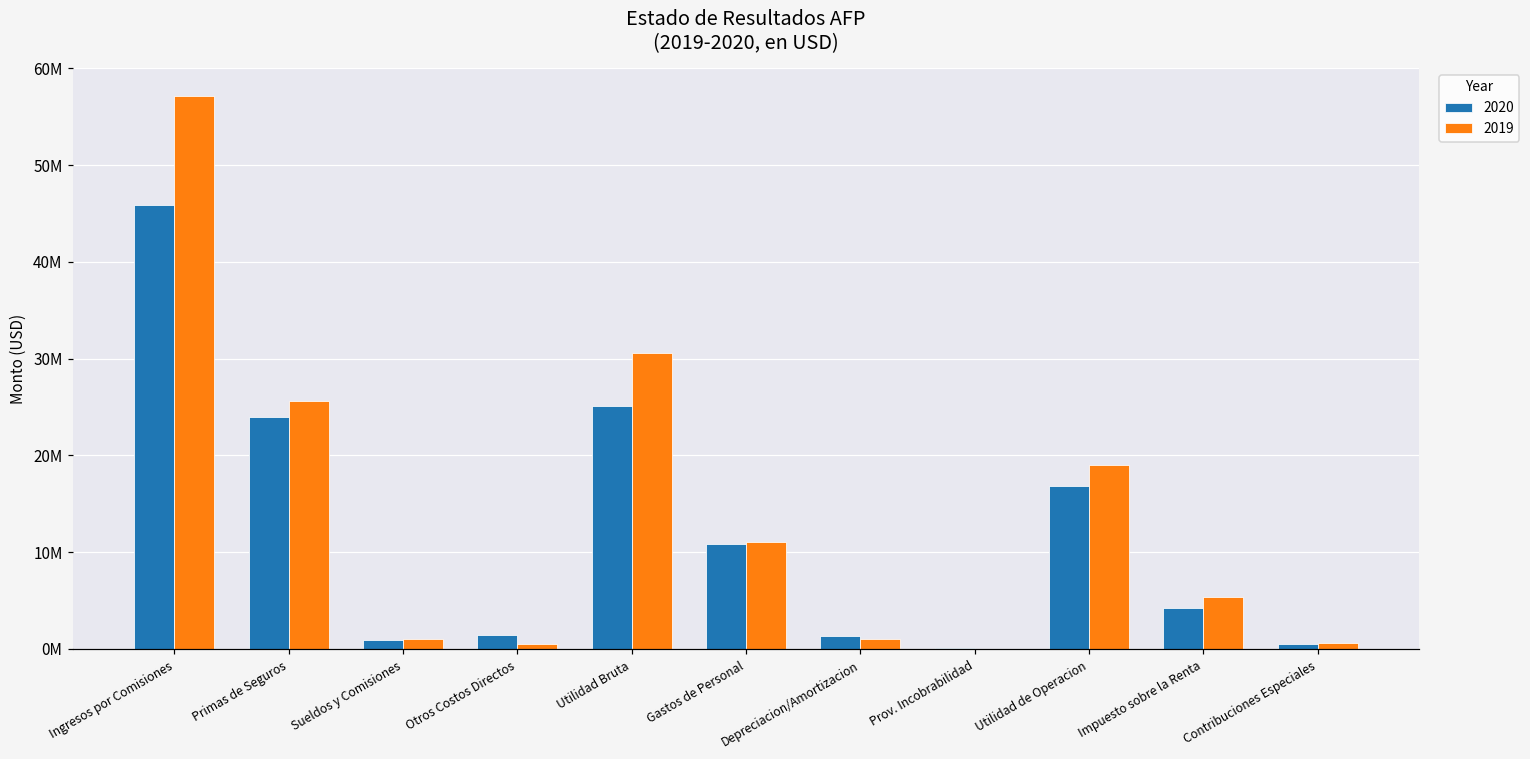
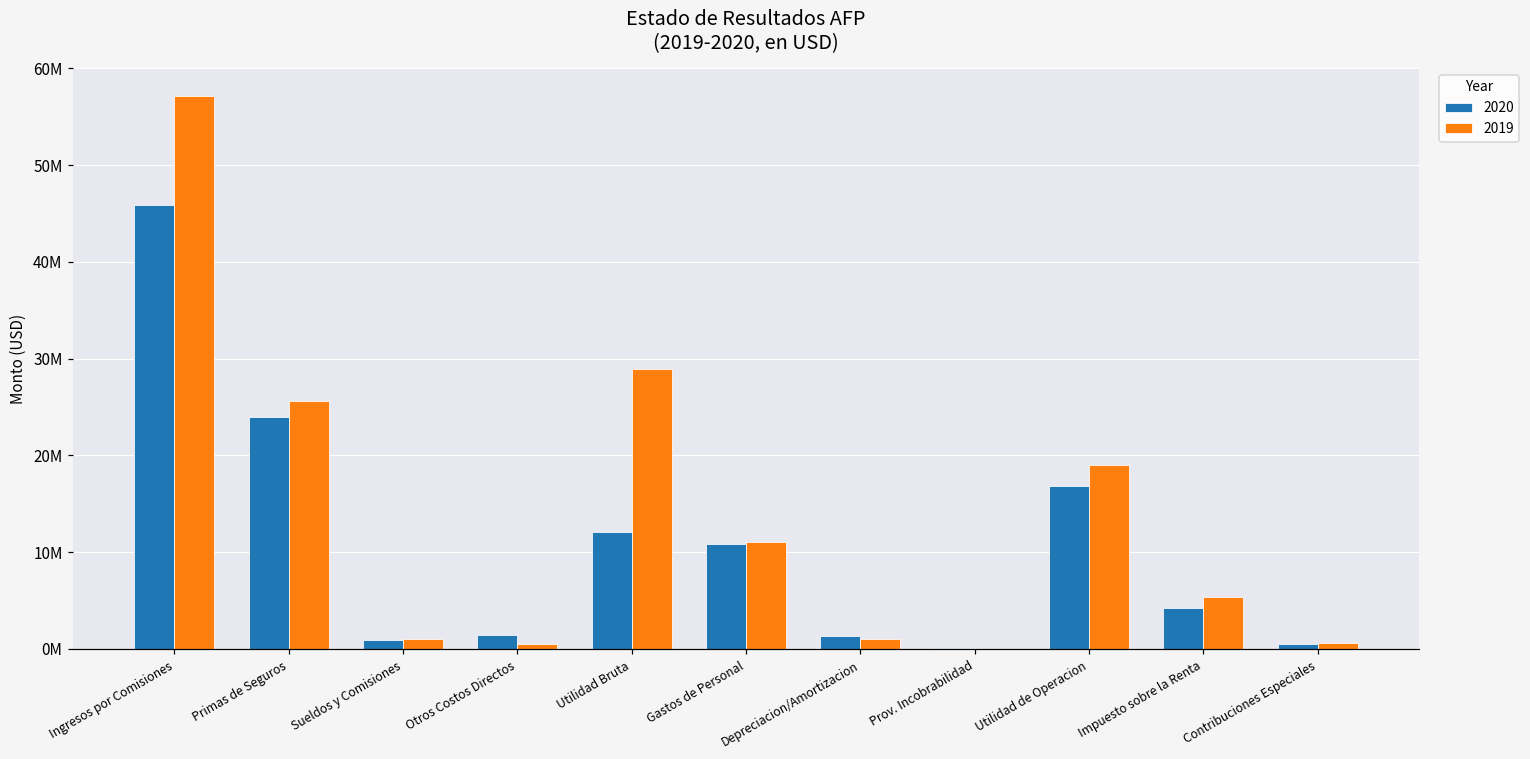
2020, Utilidad Bruta: 25000000 -> 12000000
2019, Utilidad Bruta: 31000000 -> 29000000
